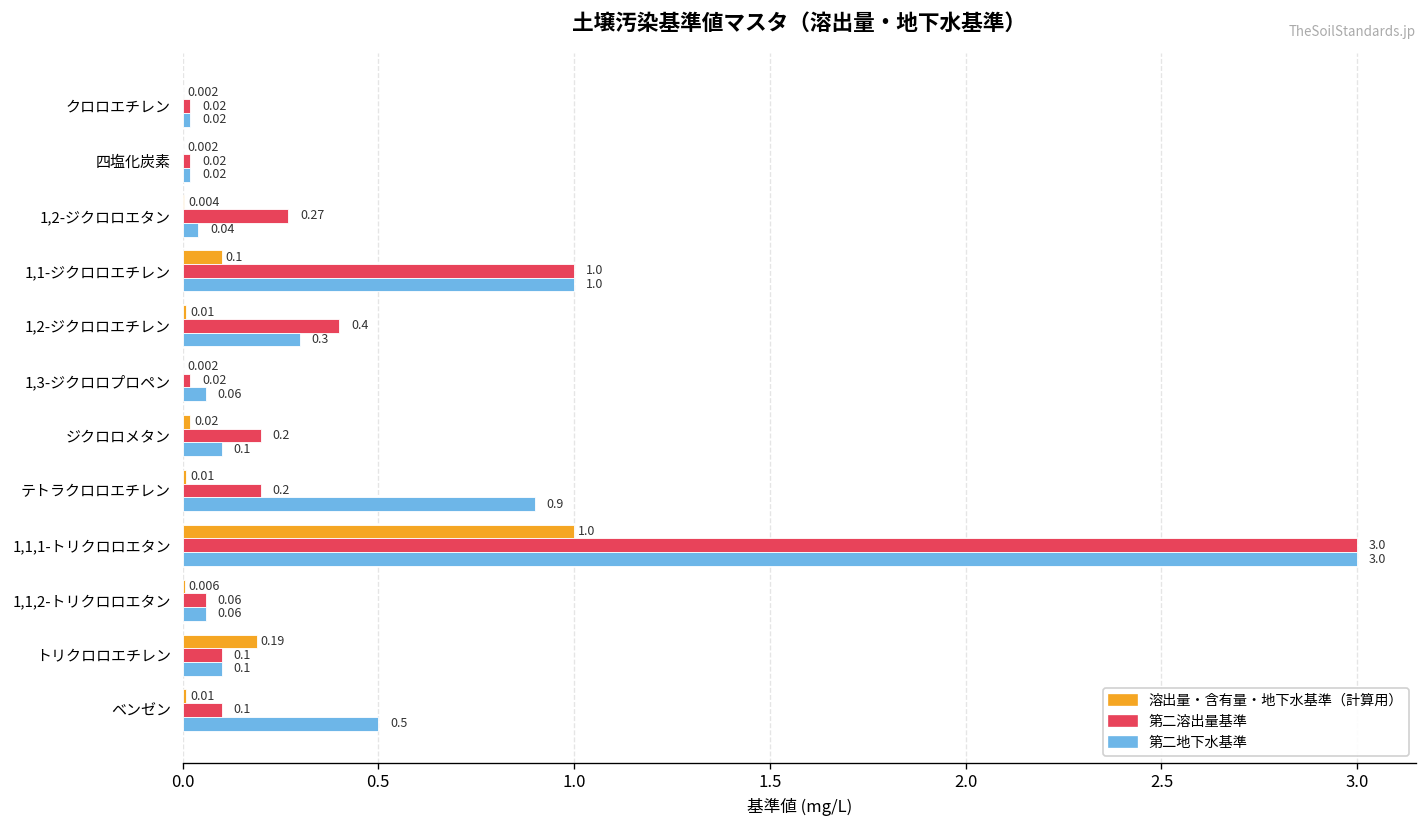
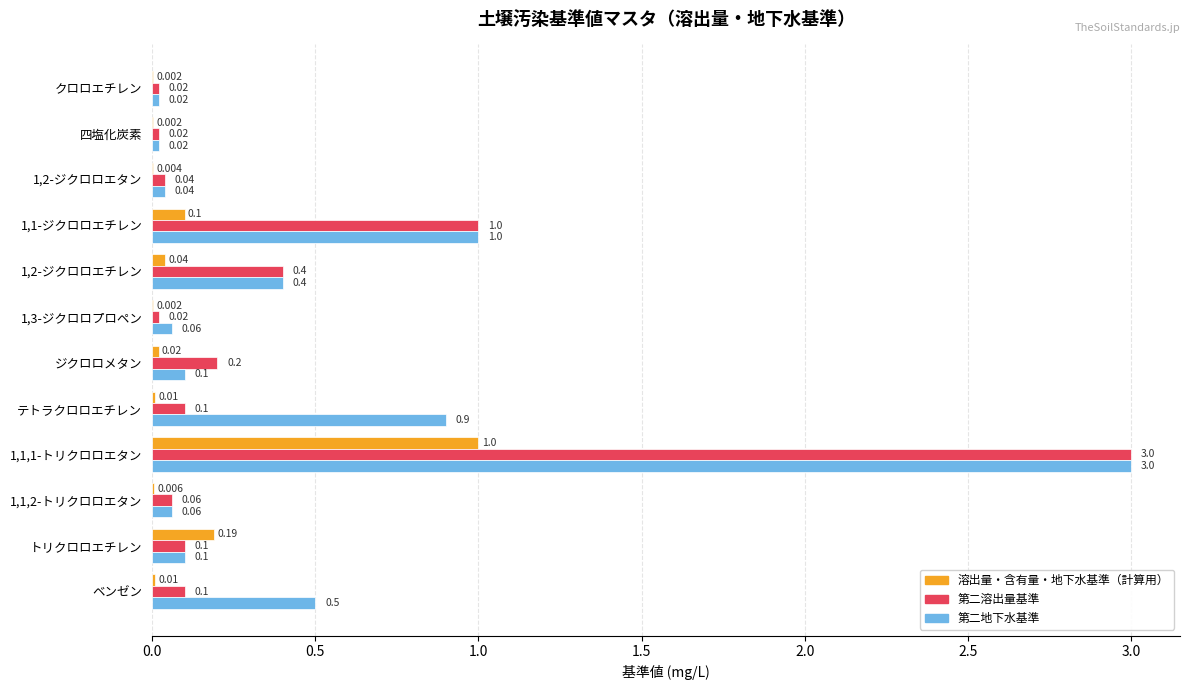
第二溶出量基準, 1,2-ジクロロエタン: 0.27 -> 0.04
溶出量・含有量・地下水基準（計算用）, 1,2-ジクロロエチレン: 0.01 -> 0.04
第二地下水基準, 1,2-ジクロロエチレン: 0.3 -> 0.4
第二溶出量基準, テトラクロロエチレン: 0.2 -> 0.1
